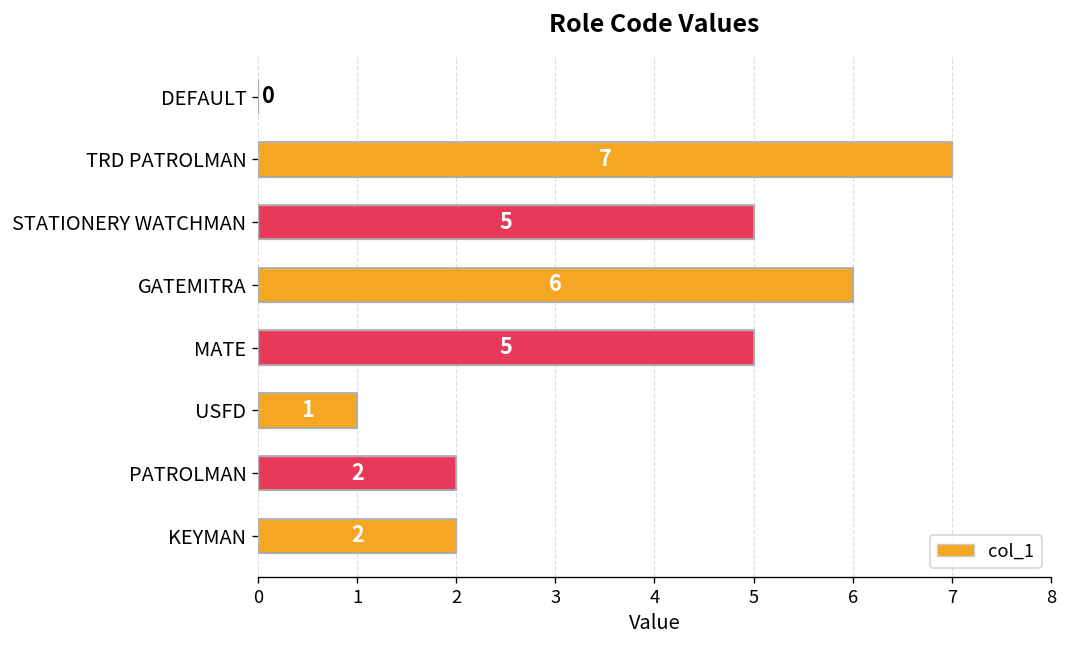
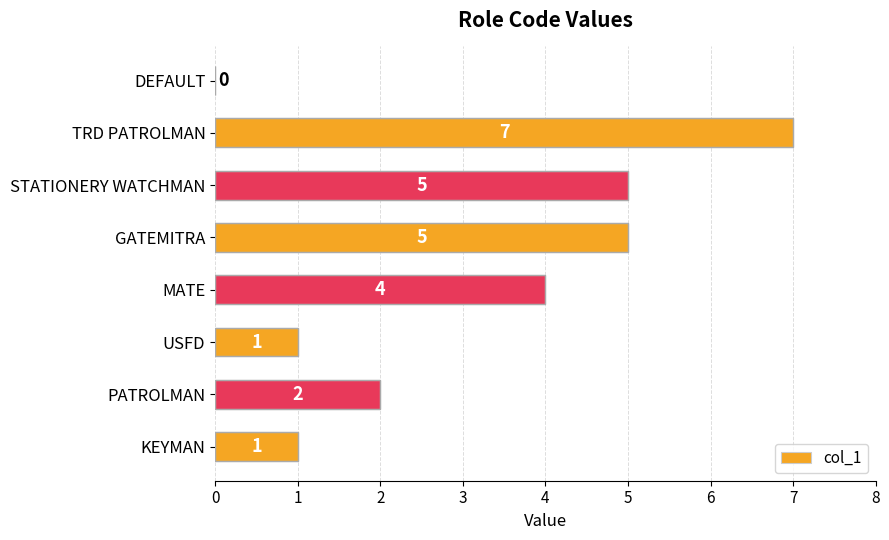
GATEMITRA: 6 -> 5
MATE: 5 -> 4
KEYMAN: 2 -> 1
